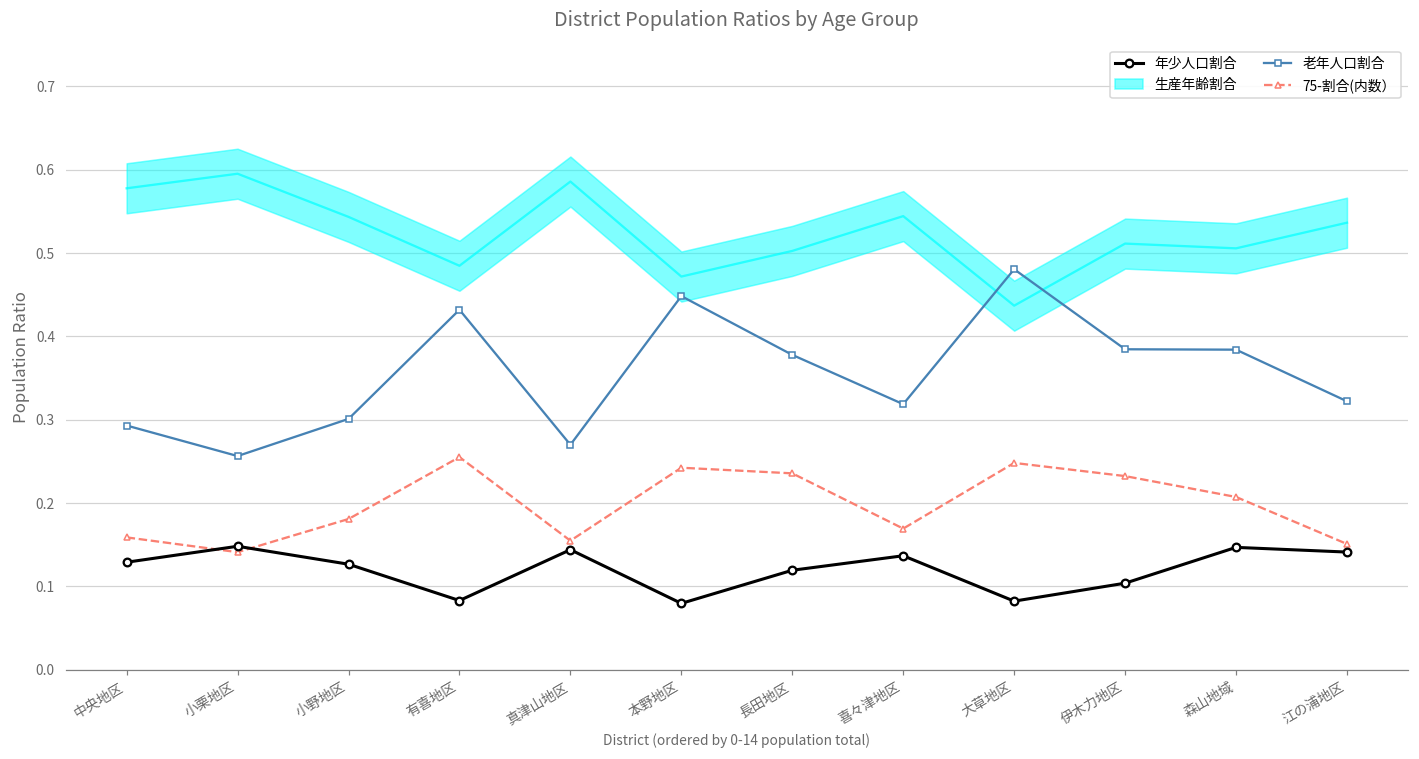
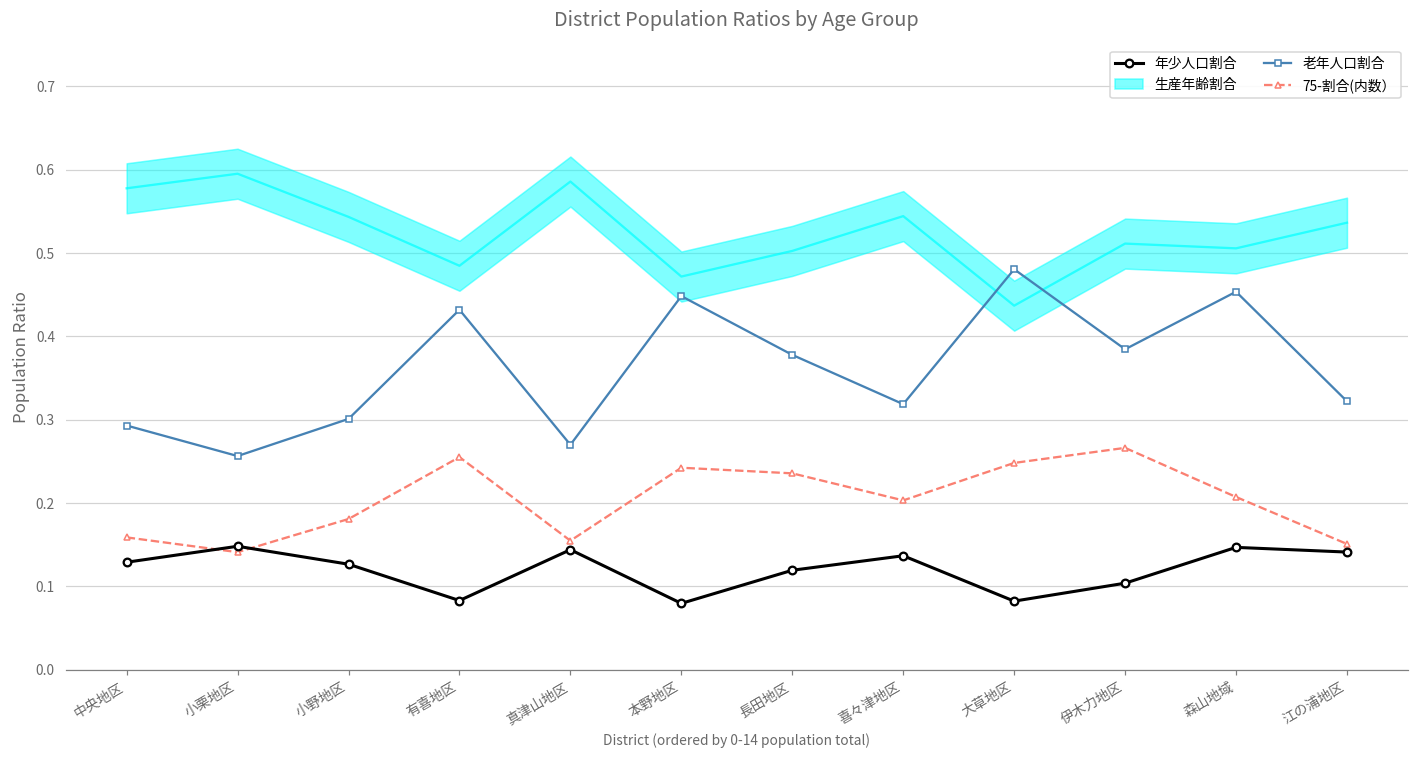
75-割合(内数）, 喜々津地区: 0.17 -> 0.20
75-割合(内数）, 伊木力地区: 0.23 -> 0.27
老年人口割合, 森山地域: 0.38 -> 0.45
